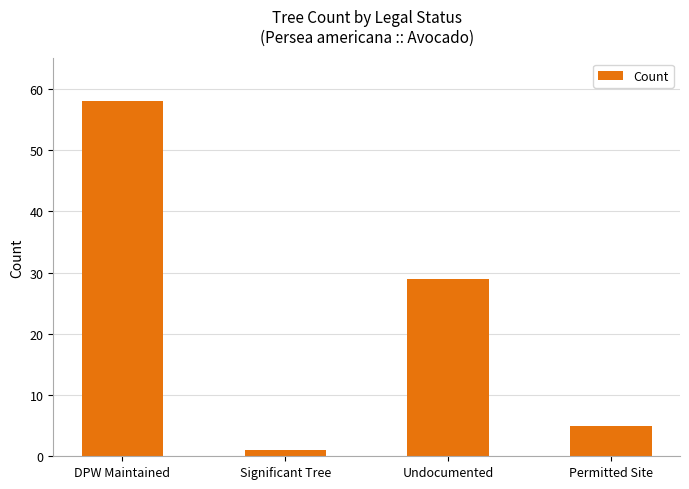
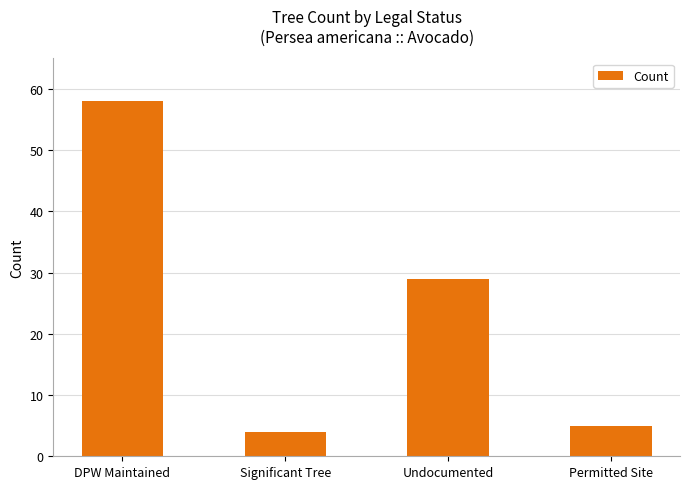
Significant Tree: 1 -> 4
